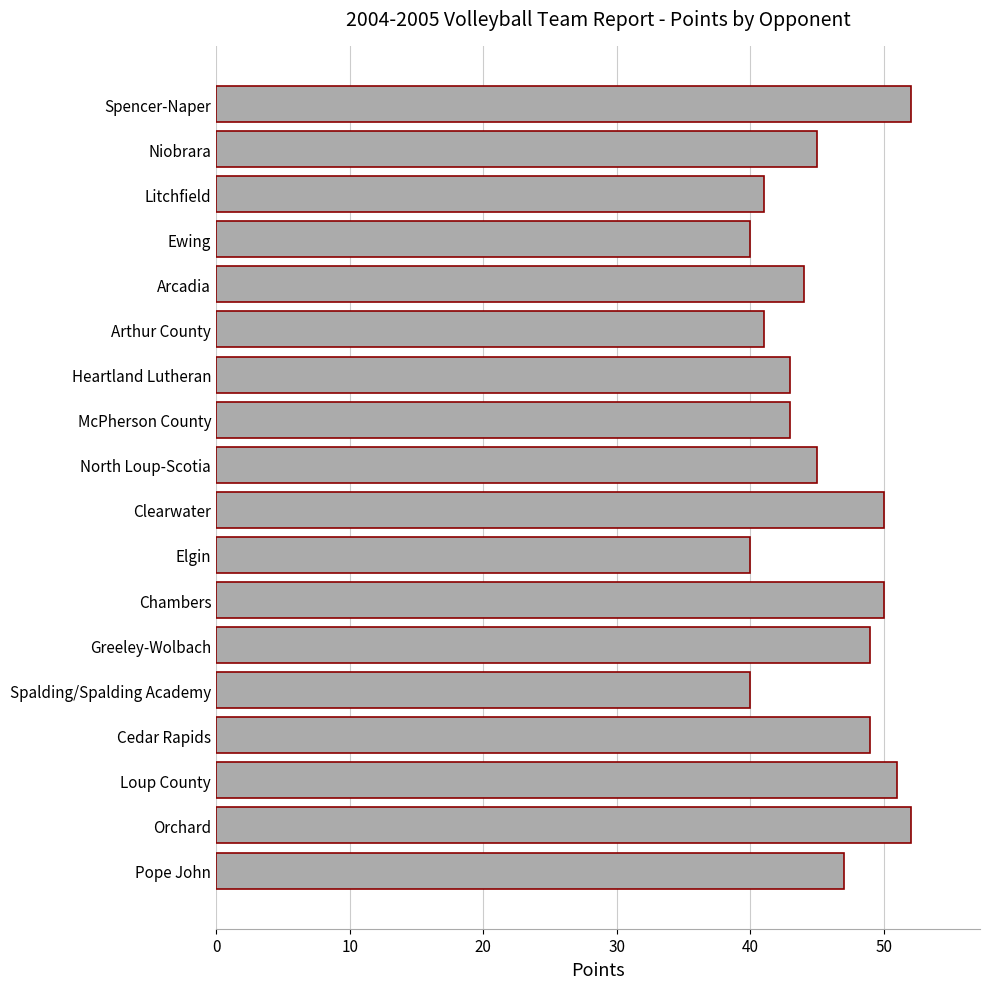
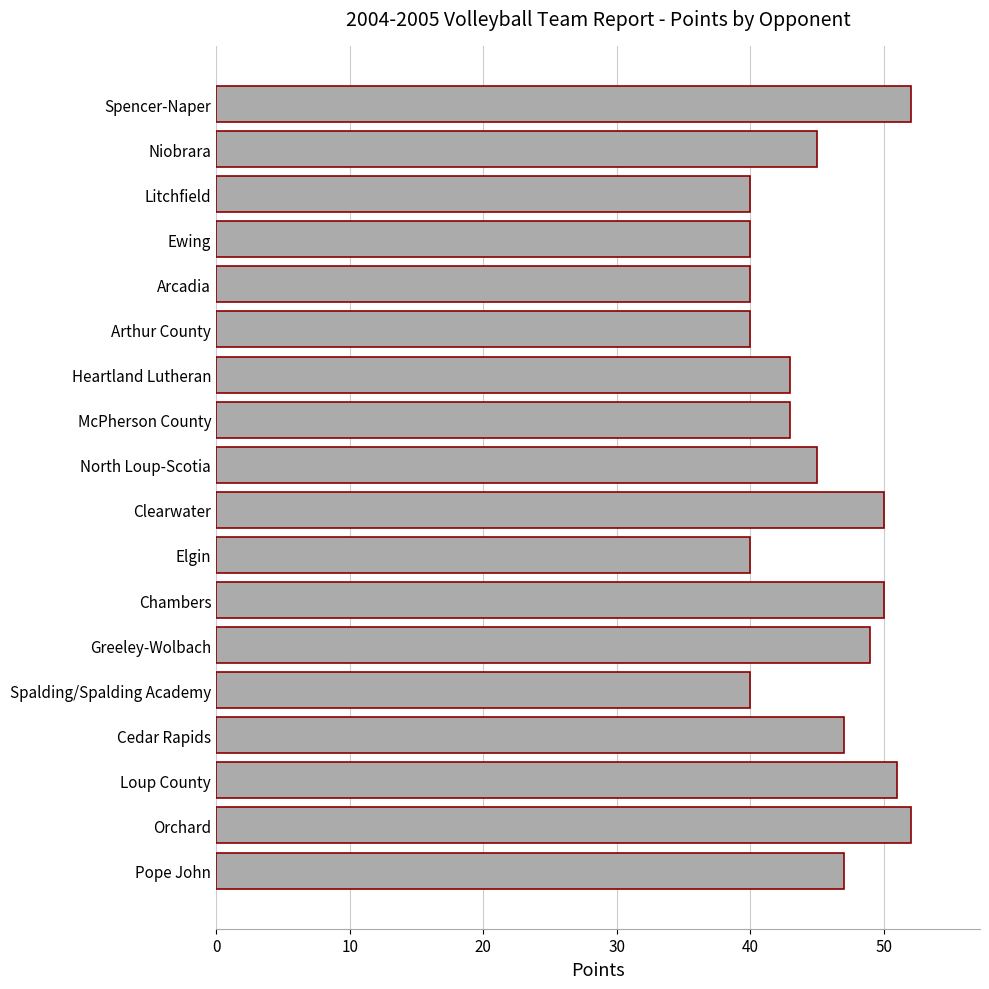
Litchfield: 41 -> 40
Arcadia: 44 -> 40
Arthur County: 41 -> 40
Cedar Rapids: 49 -> 47
